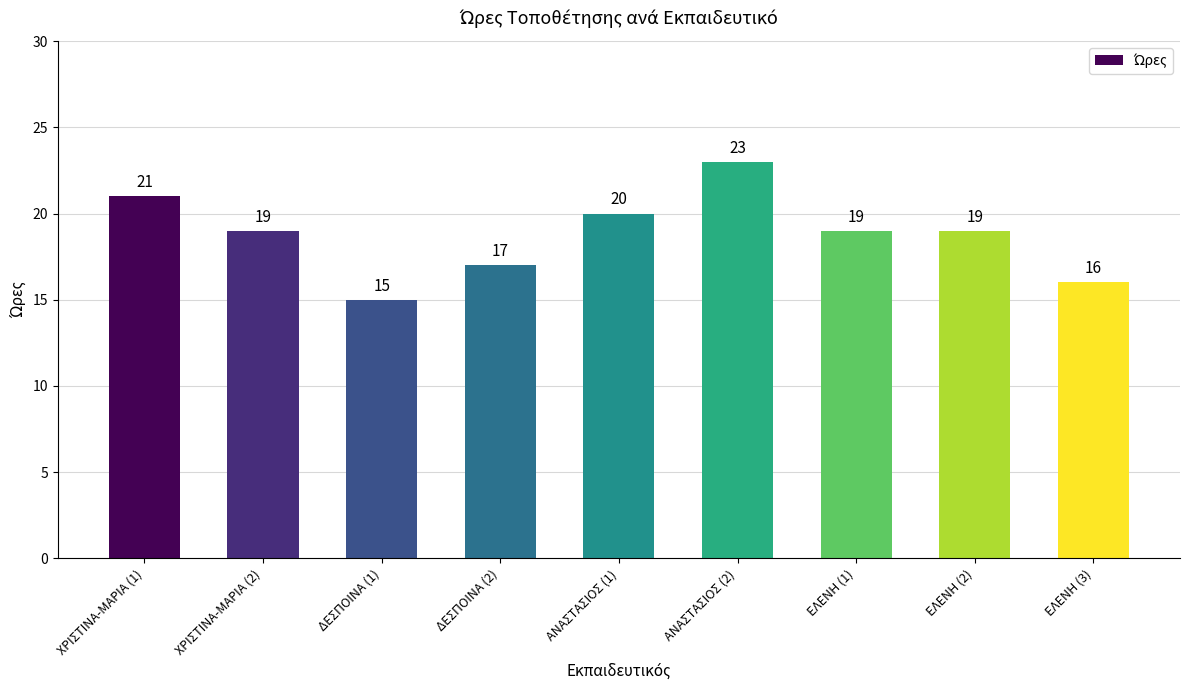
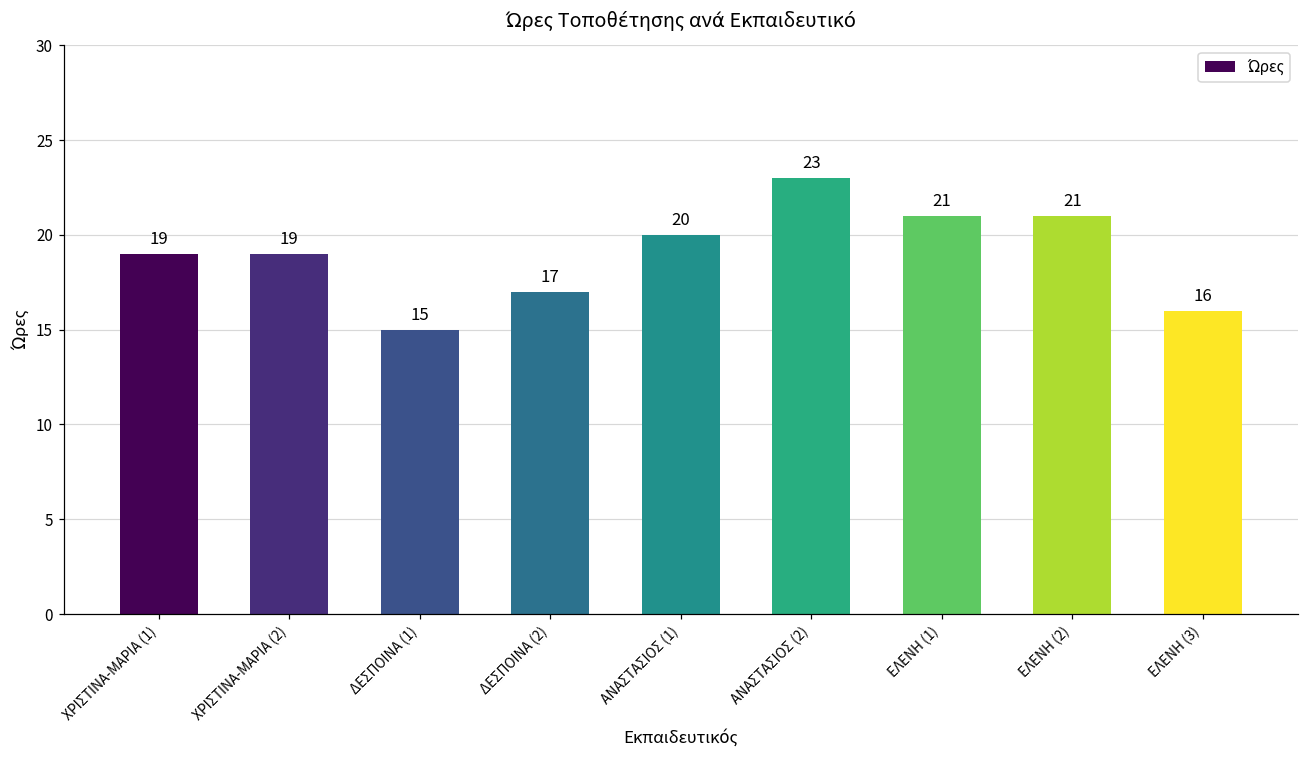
ΧΡΙΣΤΙΝΑ-ΜΑΡΙΑ (1): 21 -> 19
ΕΛΕΝΗ (1): 19 -> 21
ΕΛΕΝΗ (2): 19 -> 21
